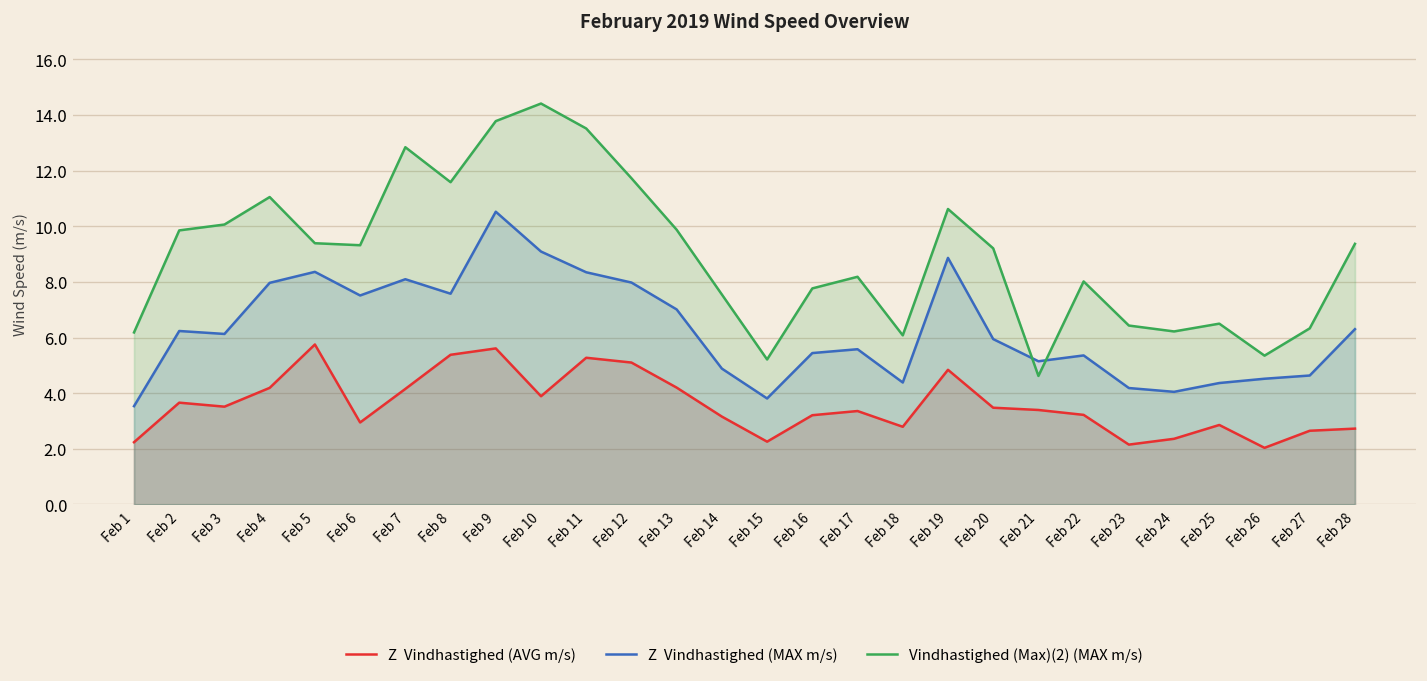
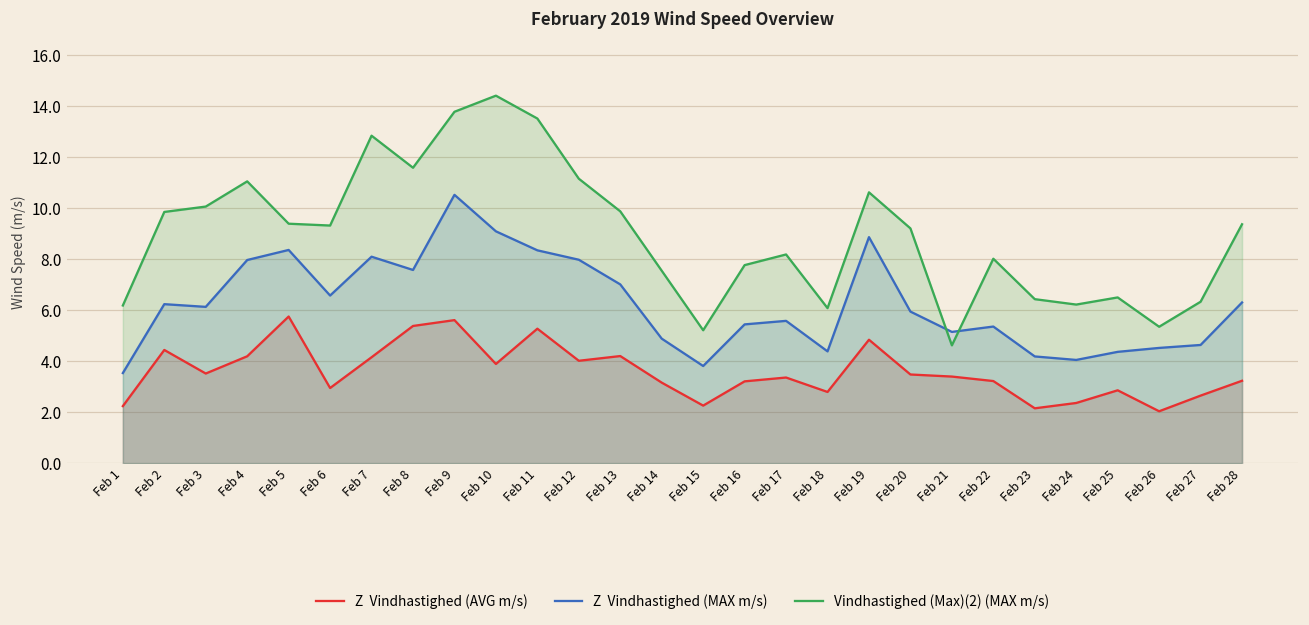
Z Vindhastighed (AVG m/s), Feb 2: 3.7 -> 4.4
Z Vindhastighed (MAX m/s), Feb 6: 7.5 -> 6.6
Z Vindhastighed (AVG m/s), Feb 12: 5.1 -> 4.0
Vindhastighed (Max)(2) (MAX m/s), Feb 12: 11.7 -> 11.2
Z Vindhastighed (AVG m/s), Feb 28: 2.7 -> 3.2
